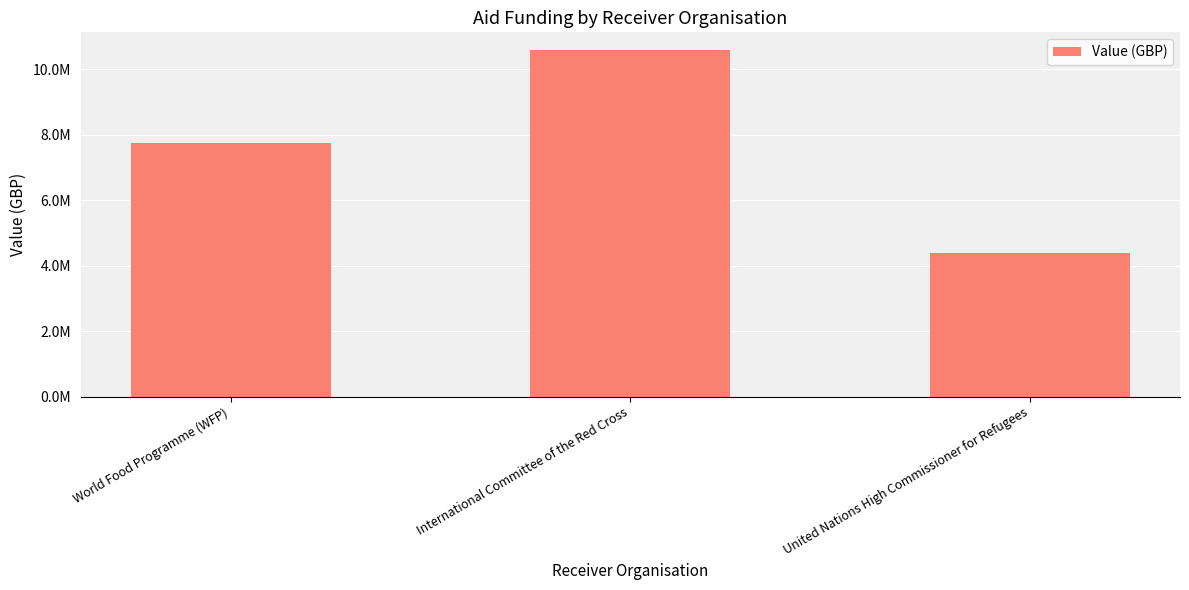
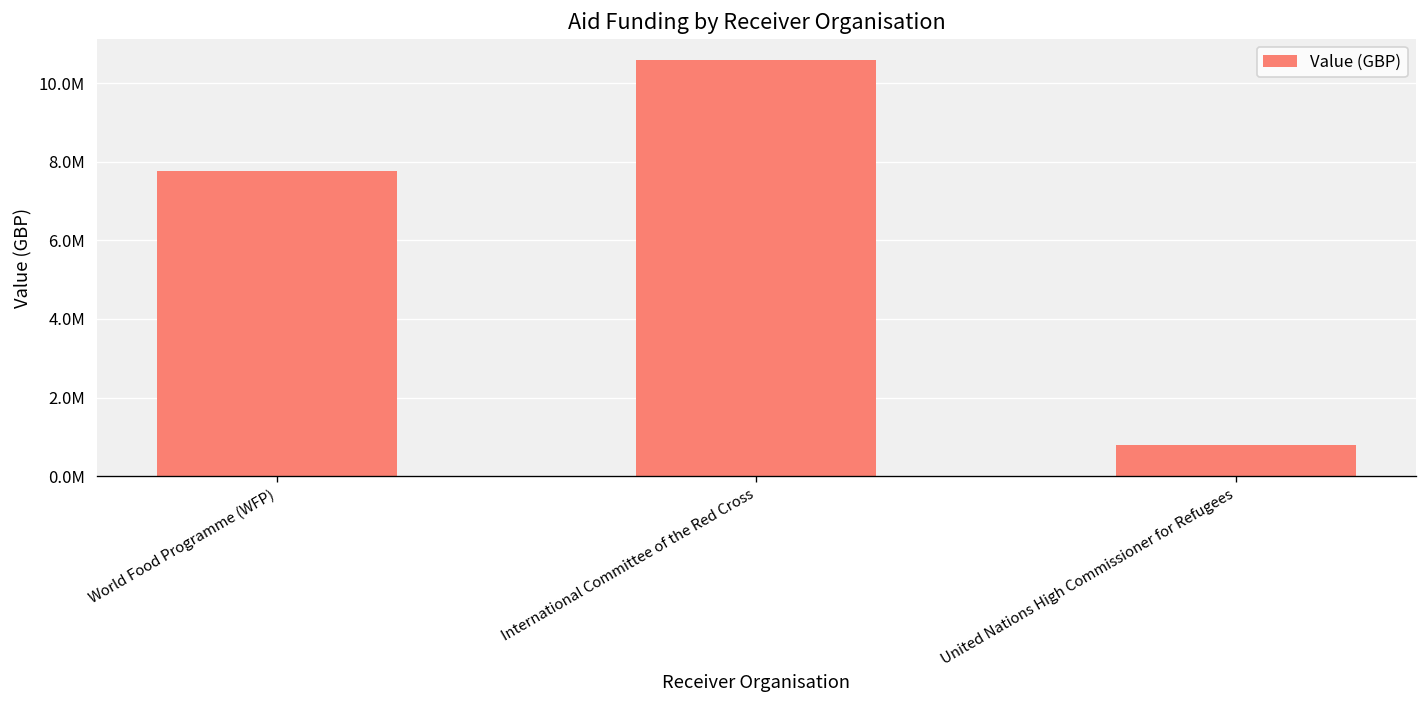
United Nations High Commissioner for Refugees: 4400000 -> 800000
